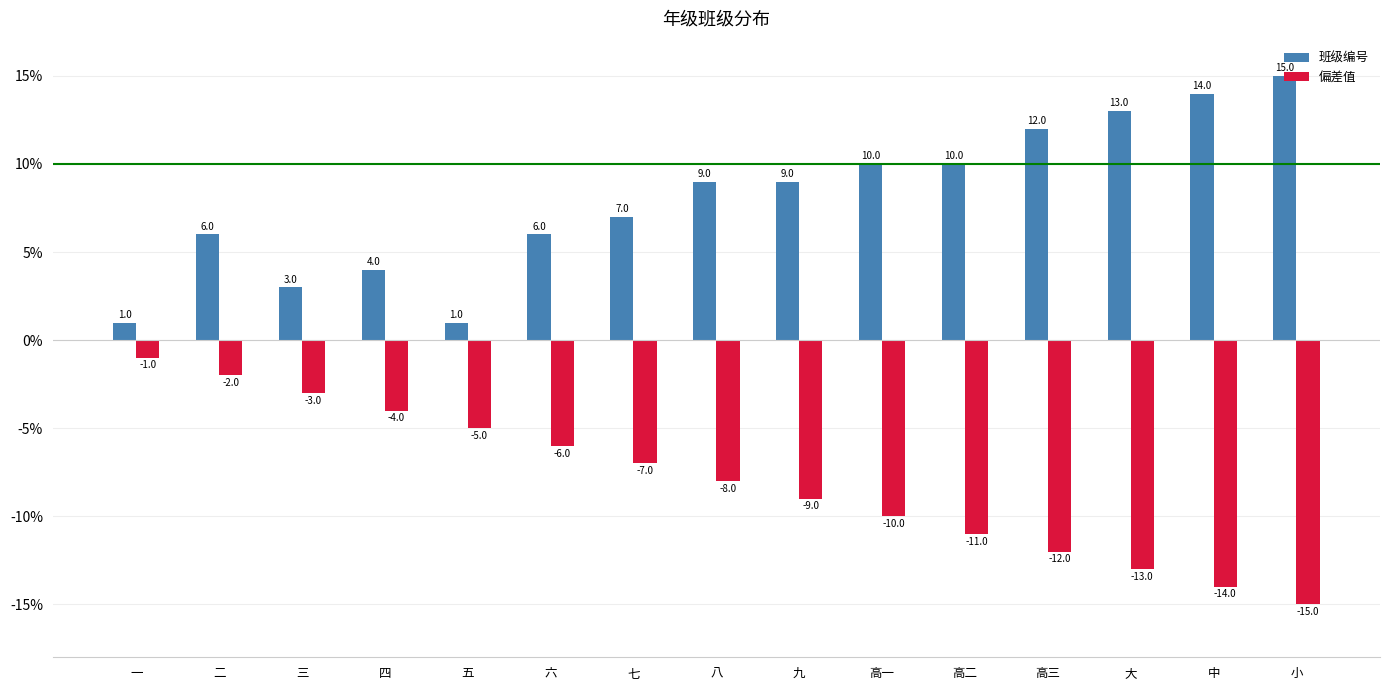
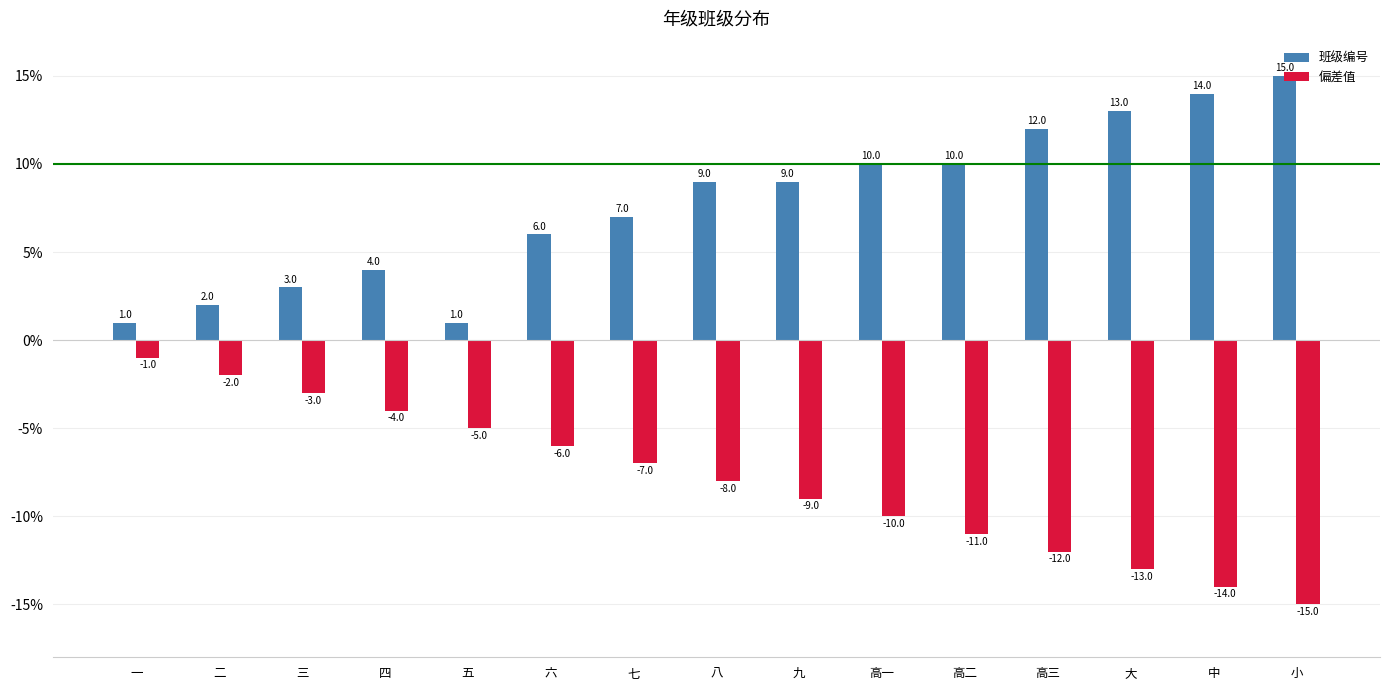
班级编号, 二: 6.0 -> 2.0
